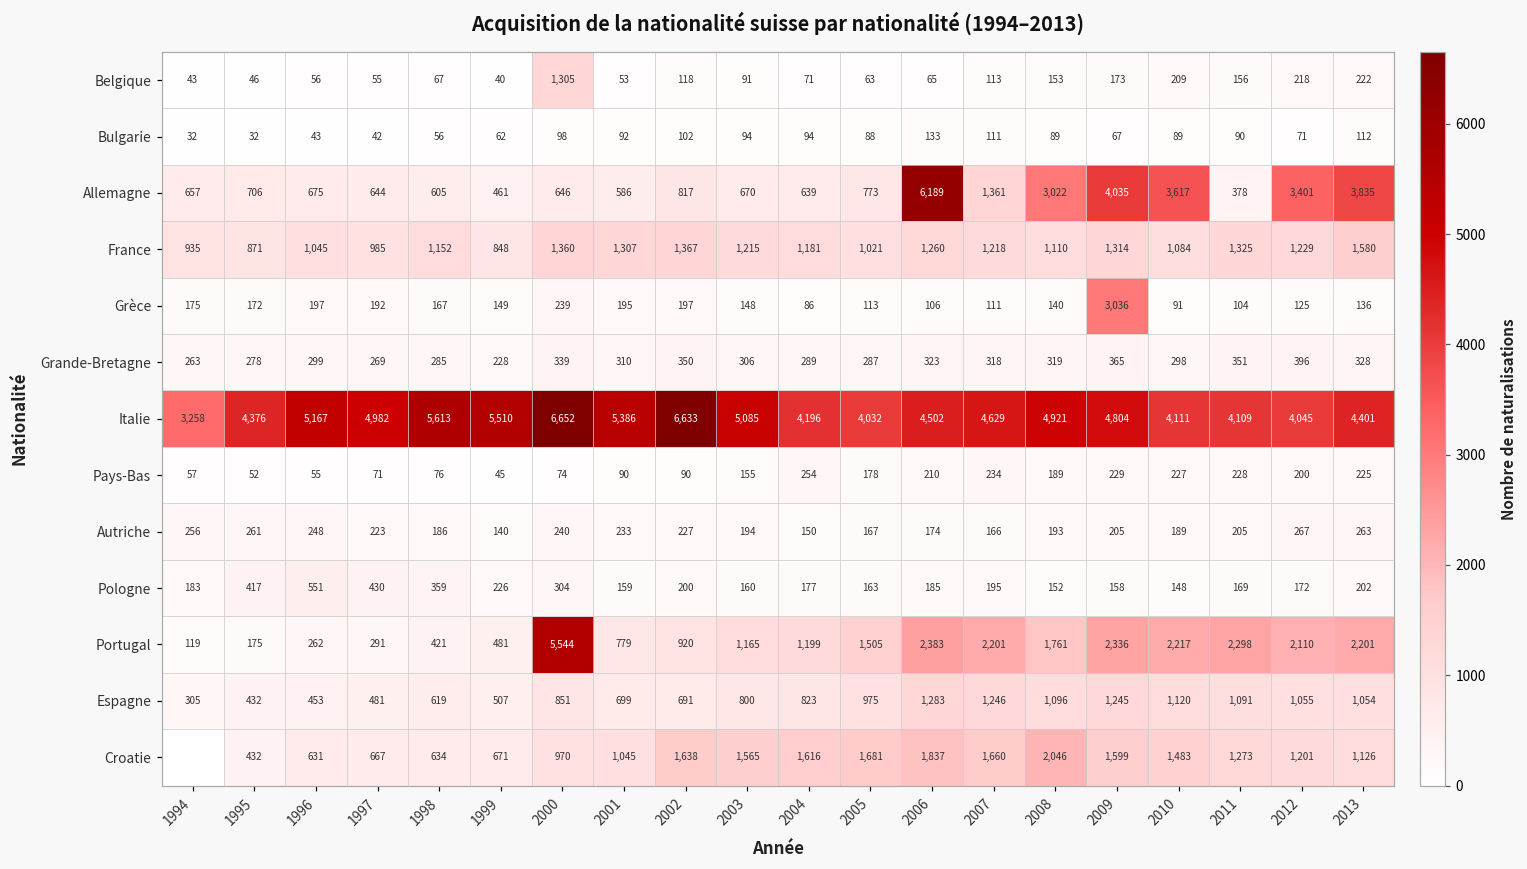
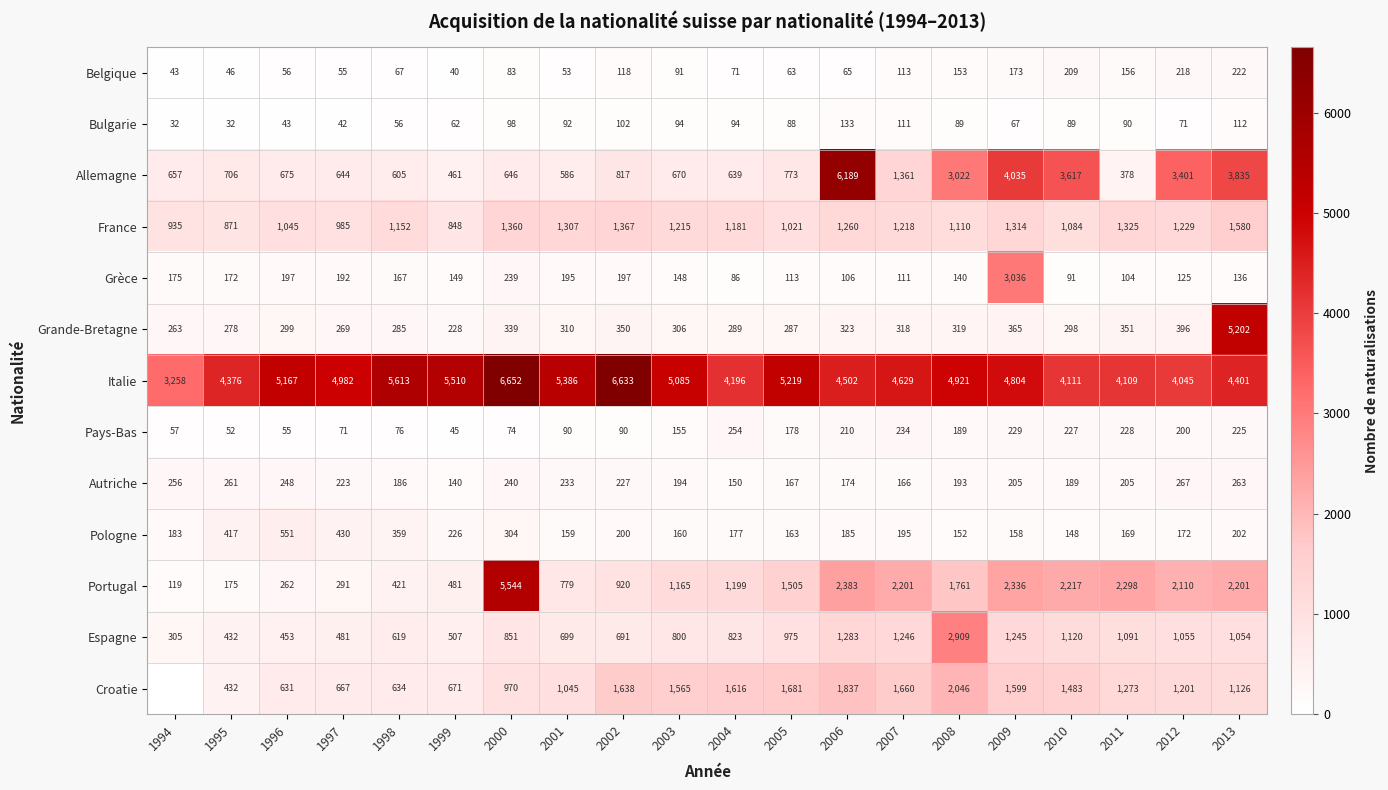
Belgique, 2000: 1,305 -> 83
Grande-Bretagne, 2013: 328 -> 5,202
Italie, 2005: 4,032 -> 5,219
Espagne, 2008: 1,096 -> 2,909
